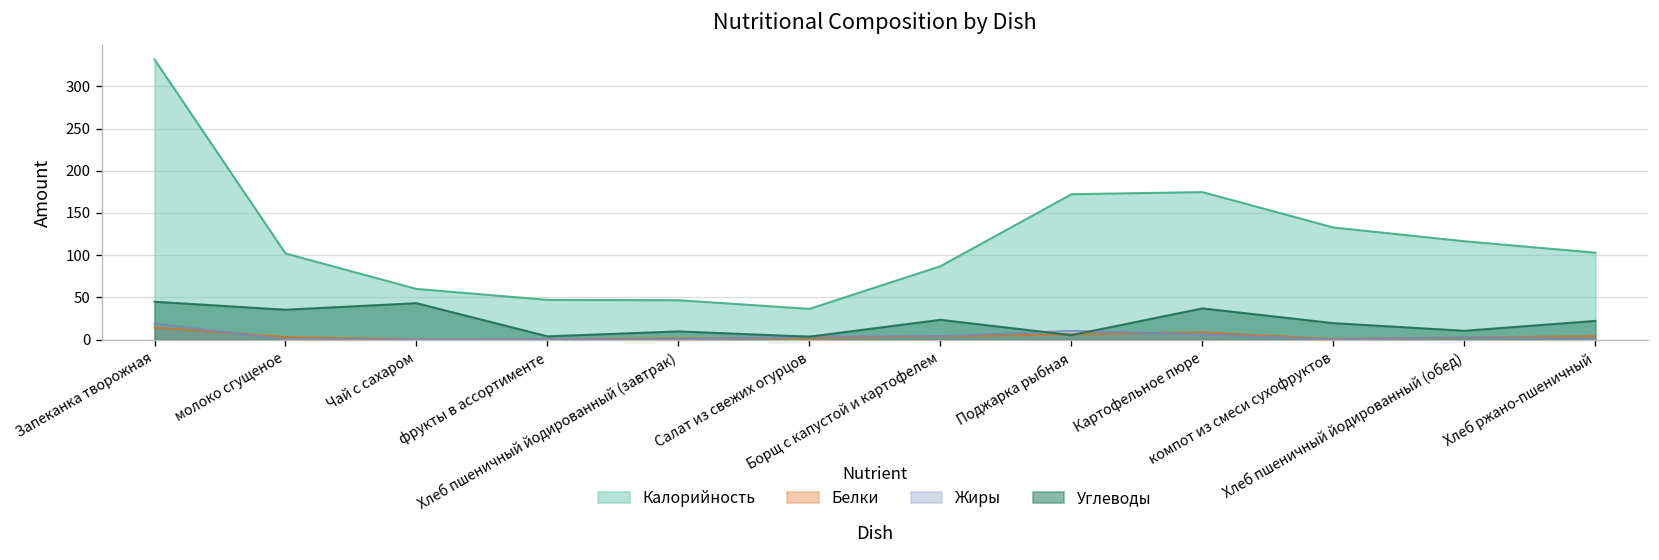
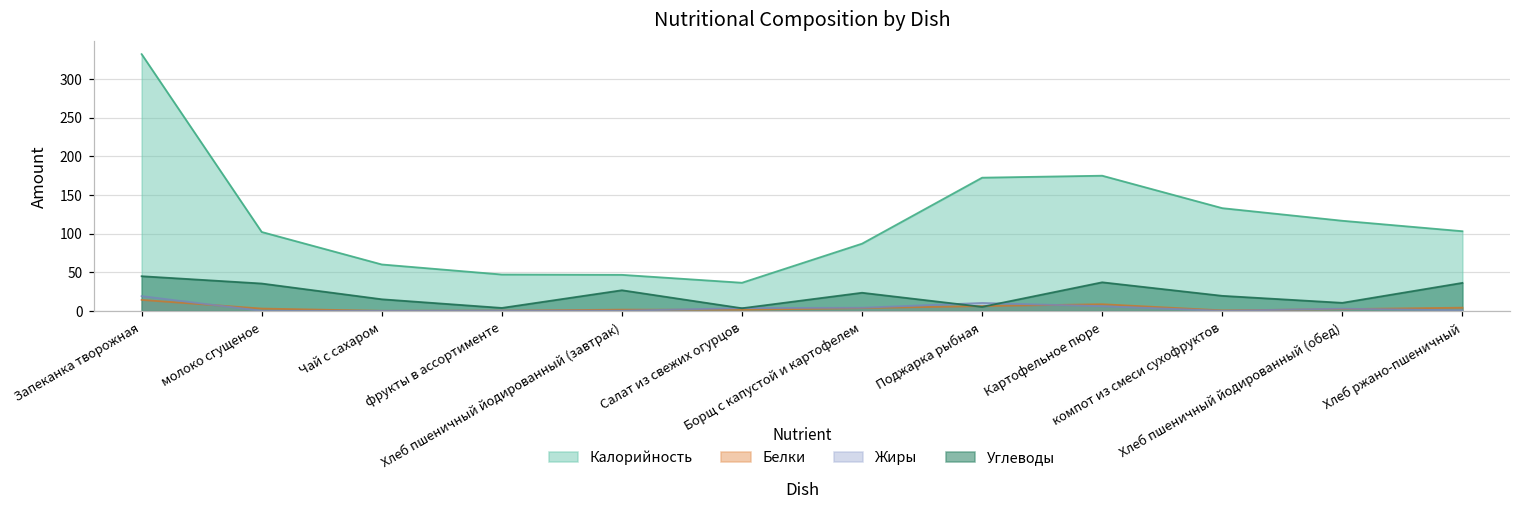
Углеводы, Чай с сахаром: 40 -> 20
Углеводы, Хлеб пшеничный йодированный (завтрак): 10 -> 30
Углеводы, Хлеб ржано-пшеничный: 20 -> 40
